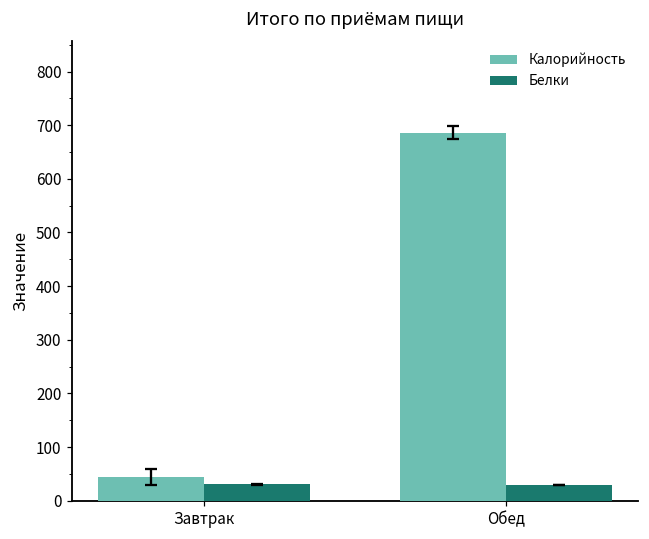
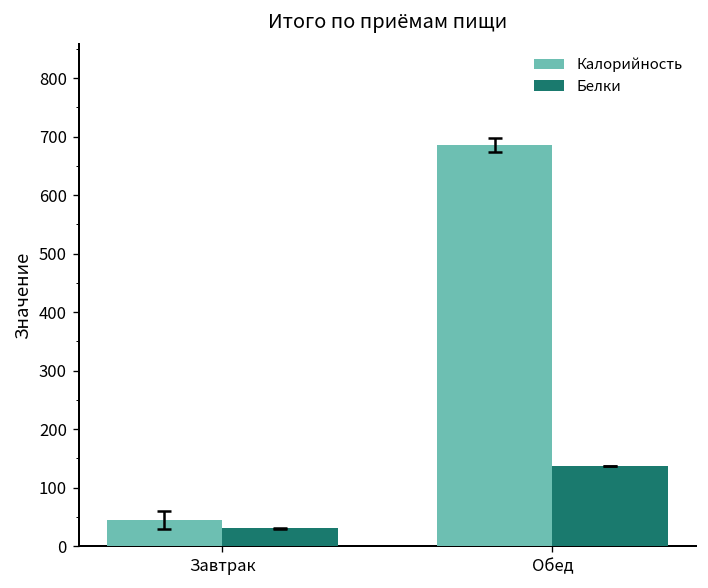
Белки, Обед: 30 -> 140
